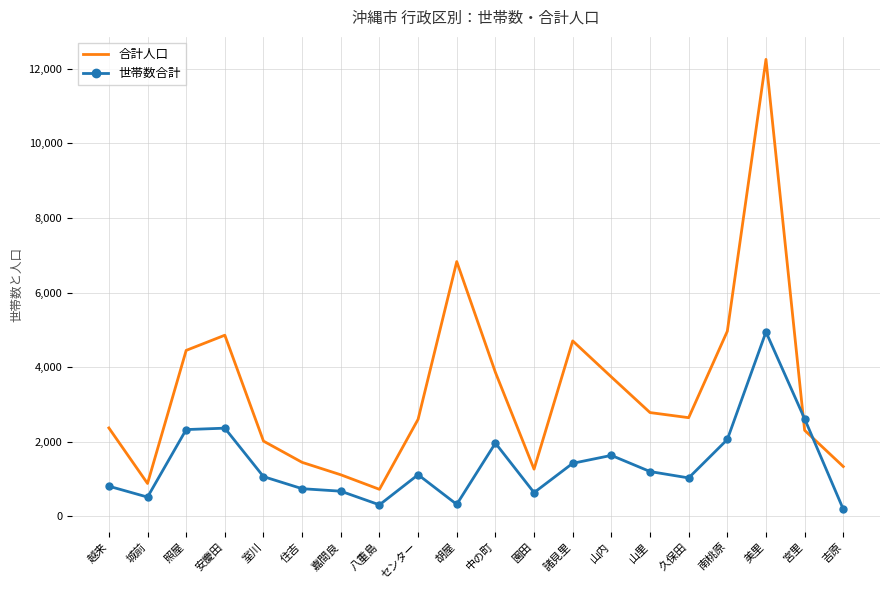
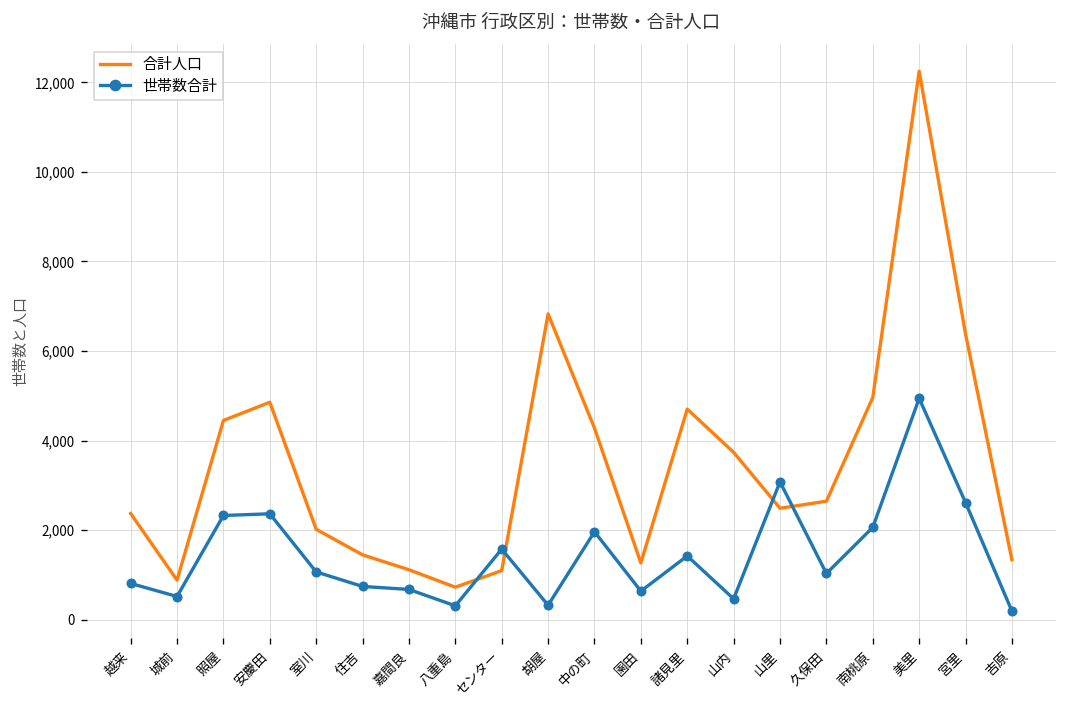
合計人口, センター: 2,600 -> 1,100
世帯数合計, センター: 1,100 -> 1,600
合計人口, 中の町: 3,900 -> 4,300
世帯数合計, 山内: 1,600 -> 500
合計人口, 山里: 2,800 -> 2,500
世帯数合計, 山里: 1,200 -> 3,100
合計人口, 宮里: 2,300 -> 6,400
